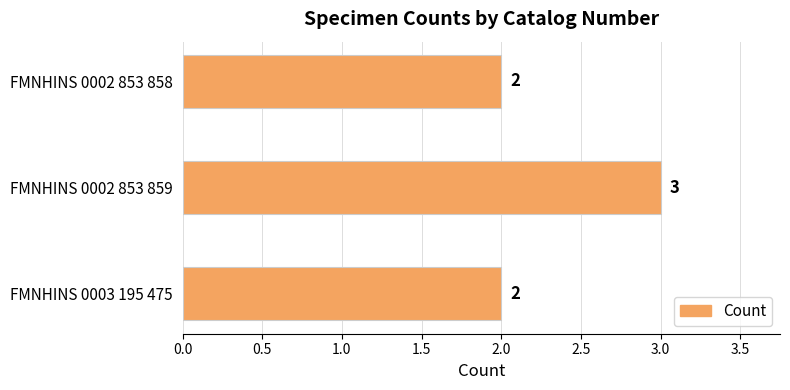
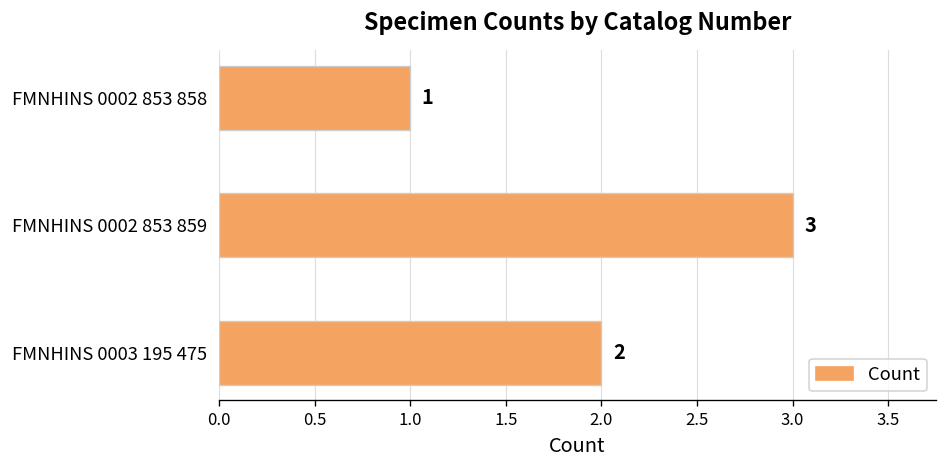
FMNHINS 0002 853 858: 2 -> 1
